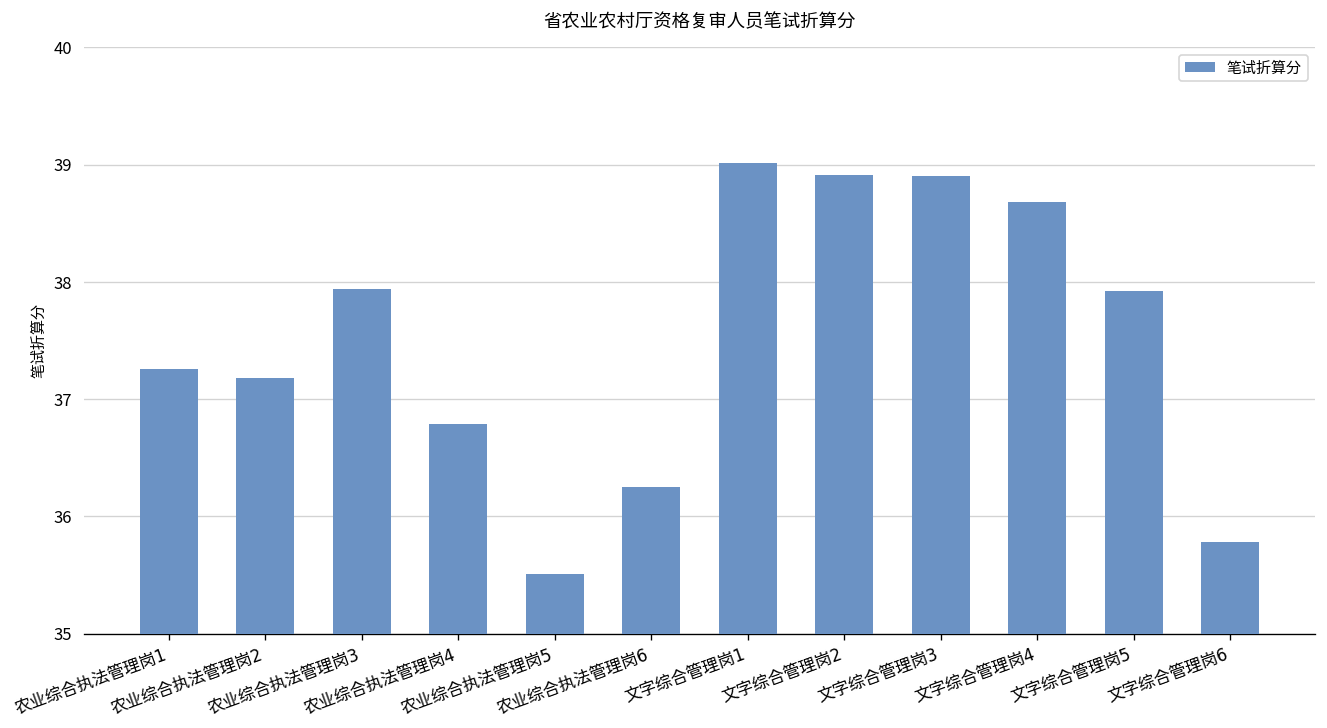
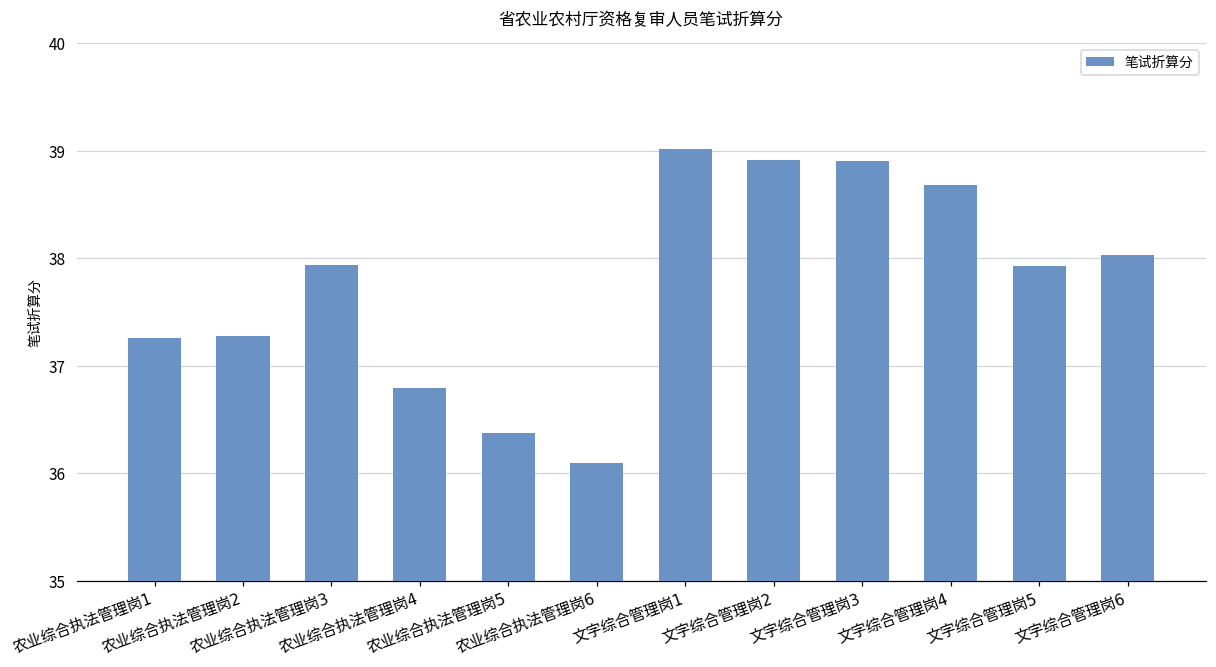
农业综合执法管理岗2: 37.2 -> 37.3
农业综合执法管理岗5: 35.5 -> 36.4
农业综合执法管理岗6: 36.3 -> 36.1
文字综合管理岗6: 35.8 -> 38.0
